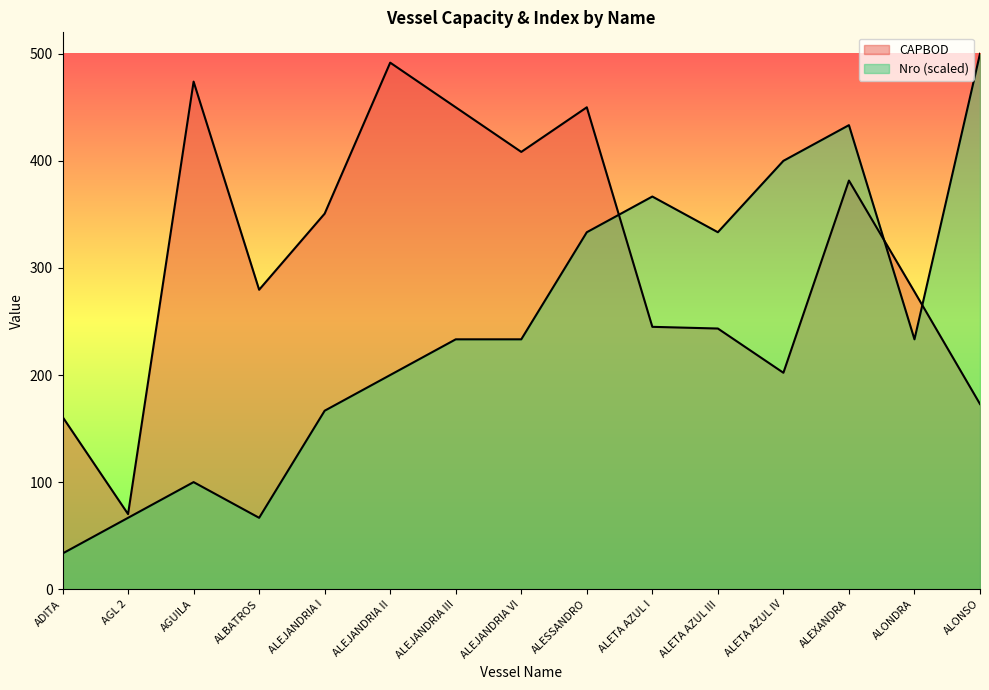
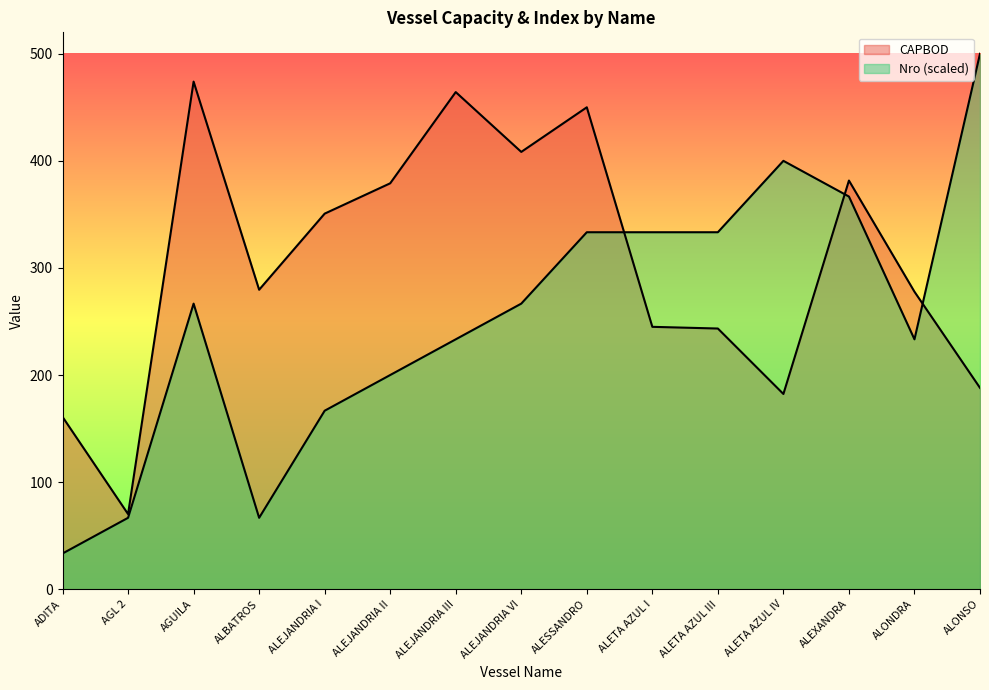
Nro (scaled), AGUILA: 100 -> 267
CAPBOD, ALEJANDRIA II: 492 -> 379
CAPBOD, ALEJANDRIA III: 450 -> 464
Nro (scaled), ALEJANDRIA VI: 233 -> 267
Nro (scaled), ALETA AZUL I: 367 -> 333
CAPBOD, ALETA AZUL IV: 202 -> 182
Nro (scaled), ALEXANDRA: 433 -> 367
CAPBOD, ALONSO: 173 -> 188
